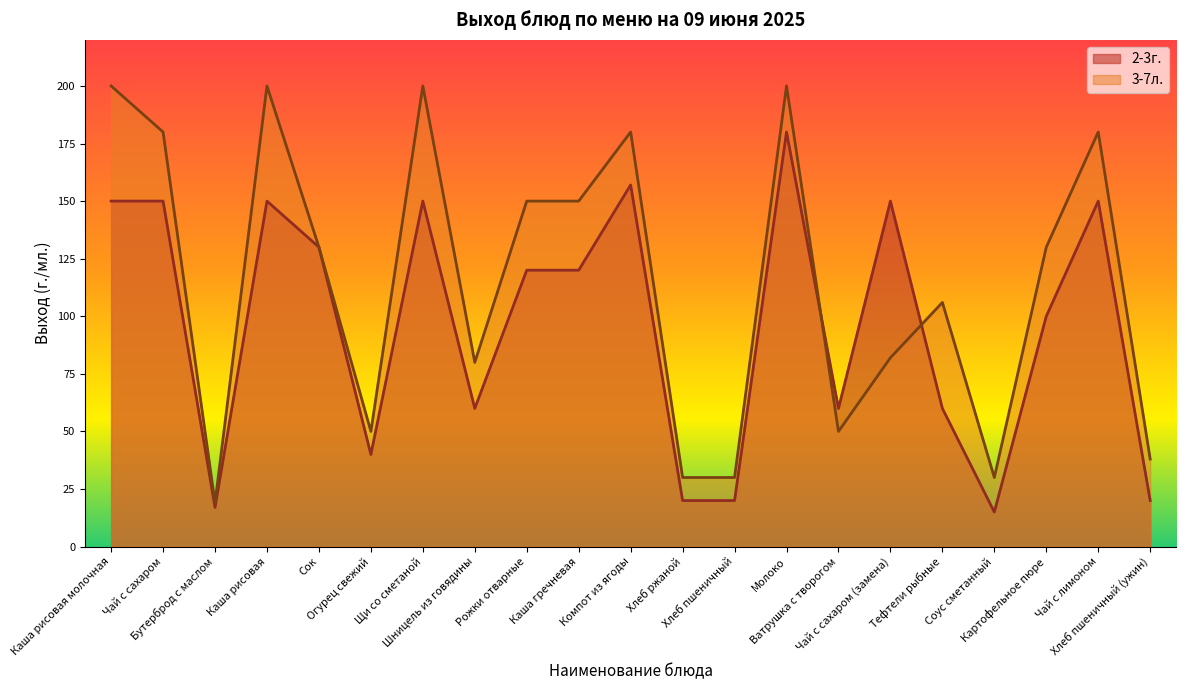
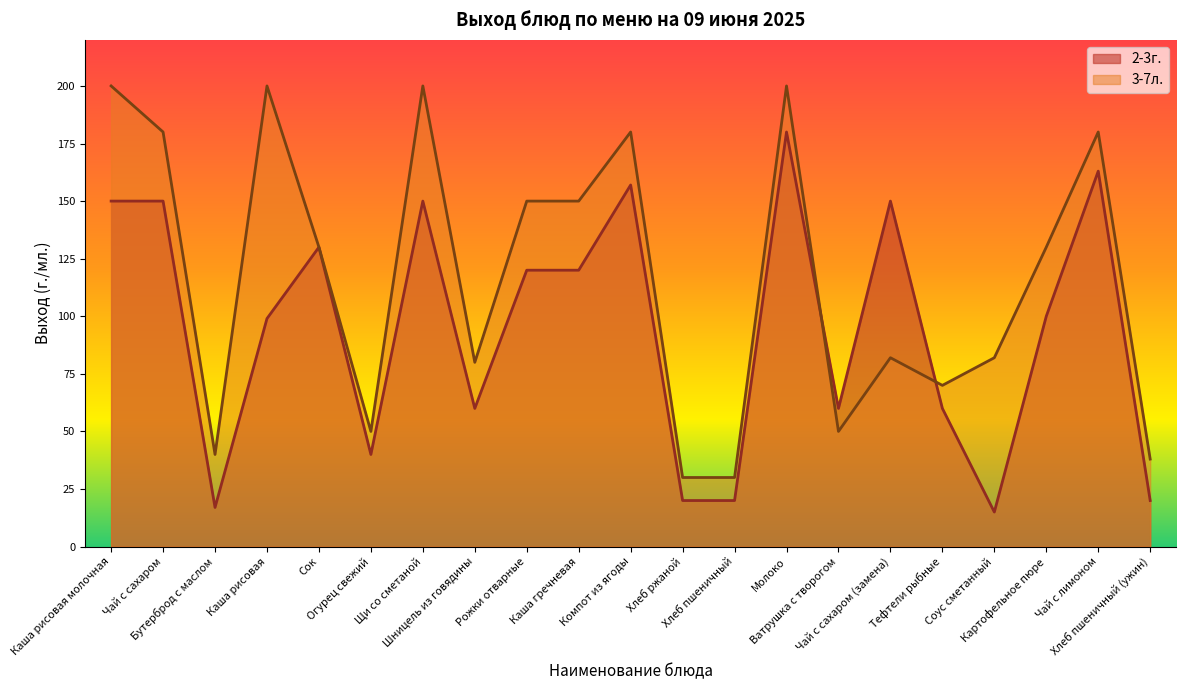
3-7л., Бутерброд с маслом: 19 -> 40
2-3г., Каша рисовая: 150 -> 99
3-7л., Тефтели рыбные: 106 -> 70
3-7л., Соус сметанный: 30 -> 82
2-3г., Чай с лимоном: 150 -> 163
